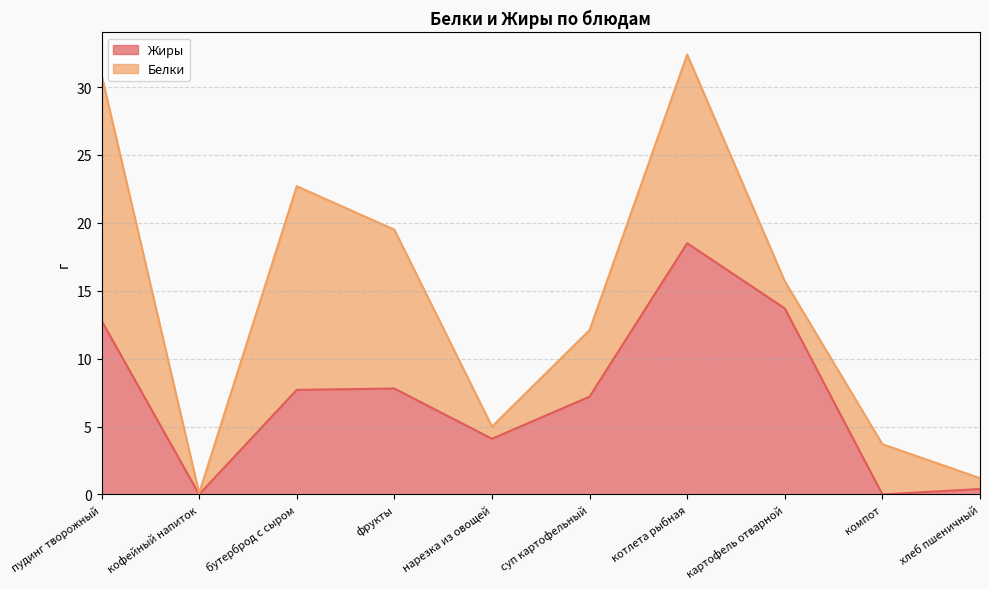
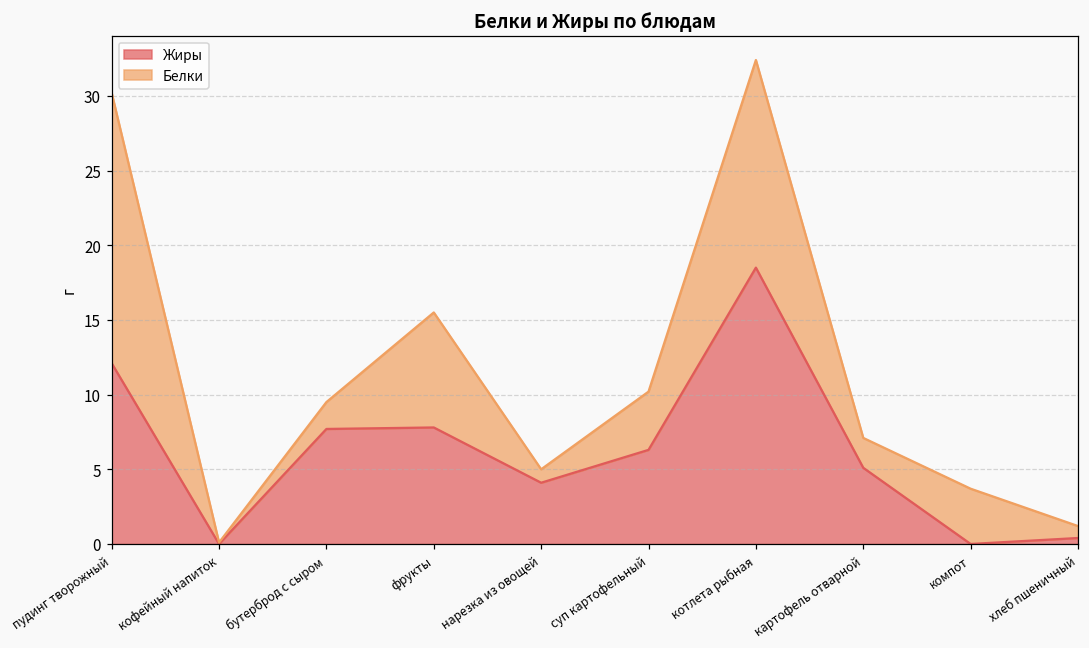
Жиры, пудинг творожный: 12.8 -> 12.1
Белки, бутерброд с сыром: 15.0 -> 1.8
Белки, фрукты: 11.7 -> 7.7
Жиры, суп картофельный: 7.2 -> 6.3
Белки, суп картофельный: 4.9 -> 3.9
Жиры, картофель отварной: 13.7 -> 5.1
